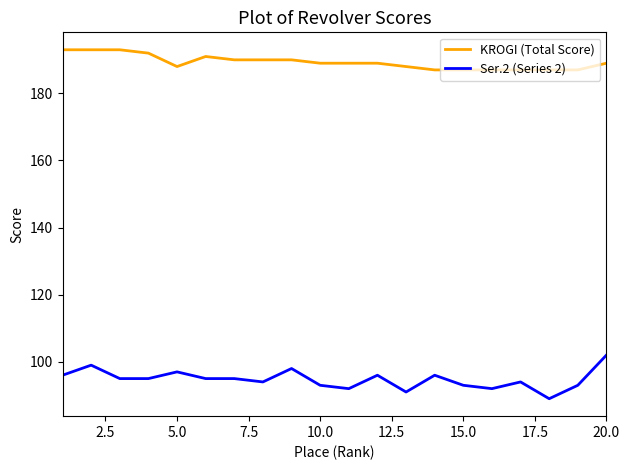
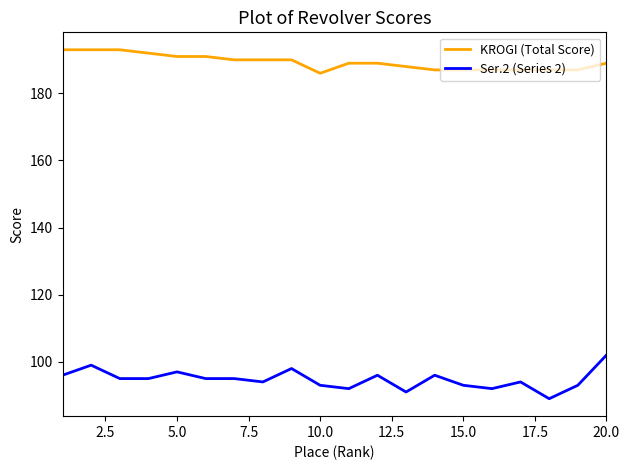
KROGI (Total Score), 5.0: 188 -> 191
KROGI (Total Score), 10.0: 189 -> 186
